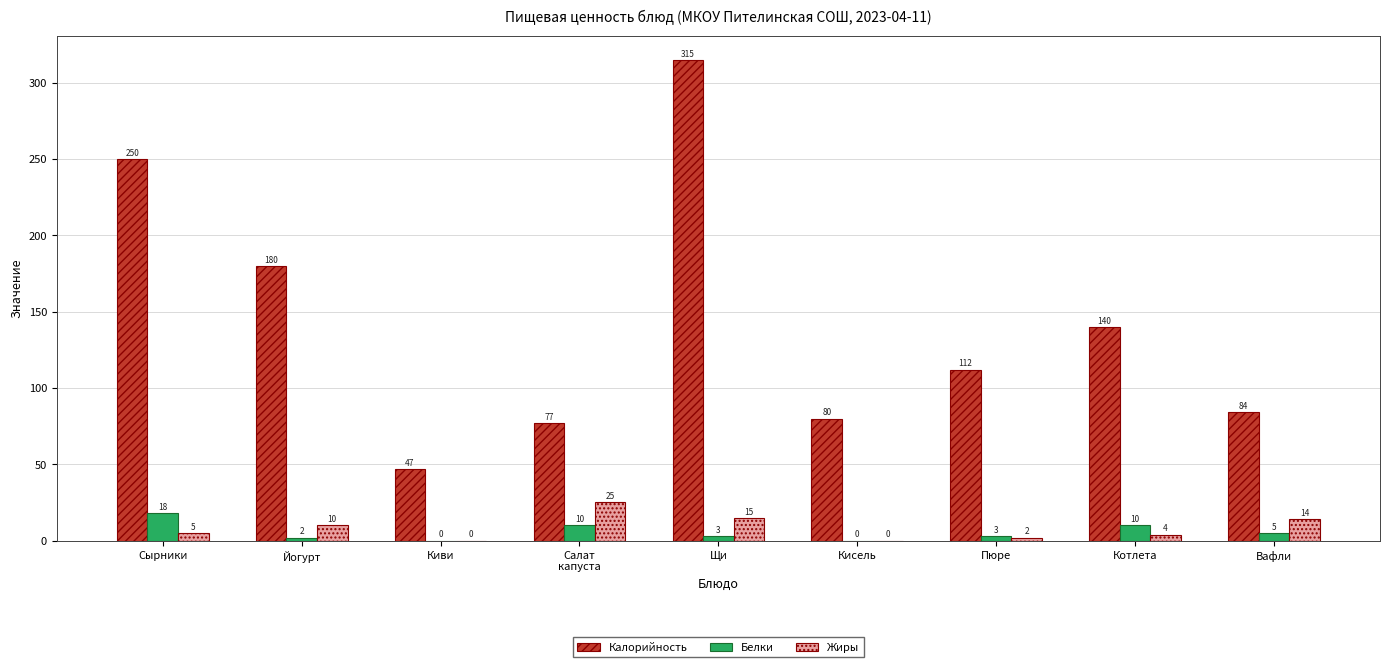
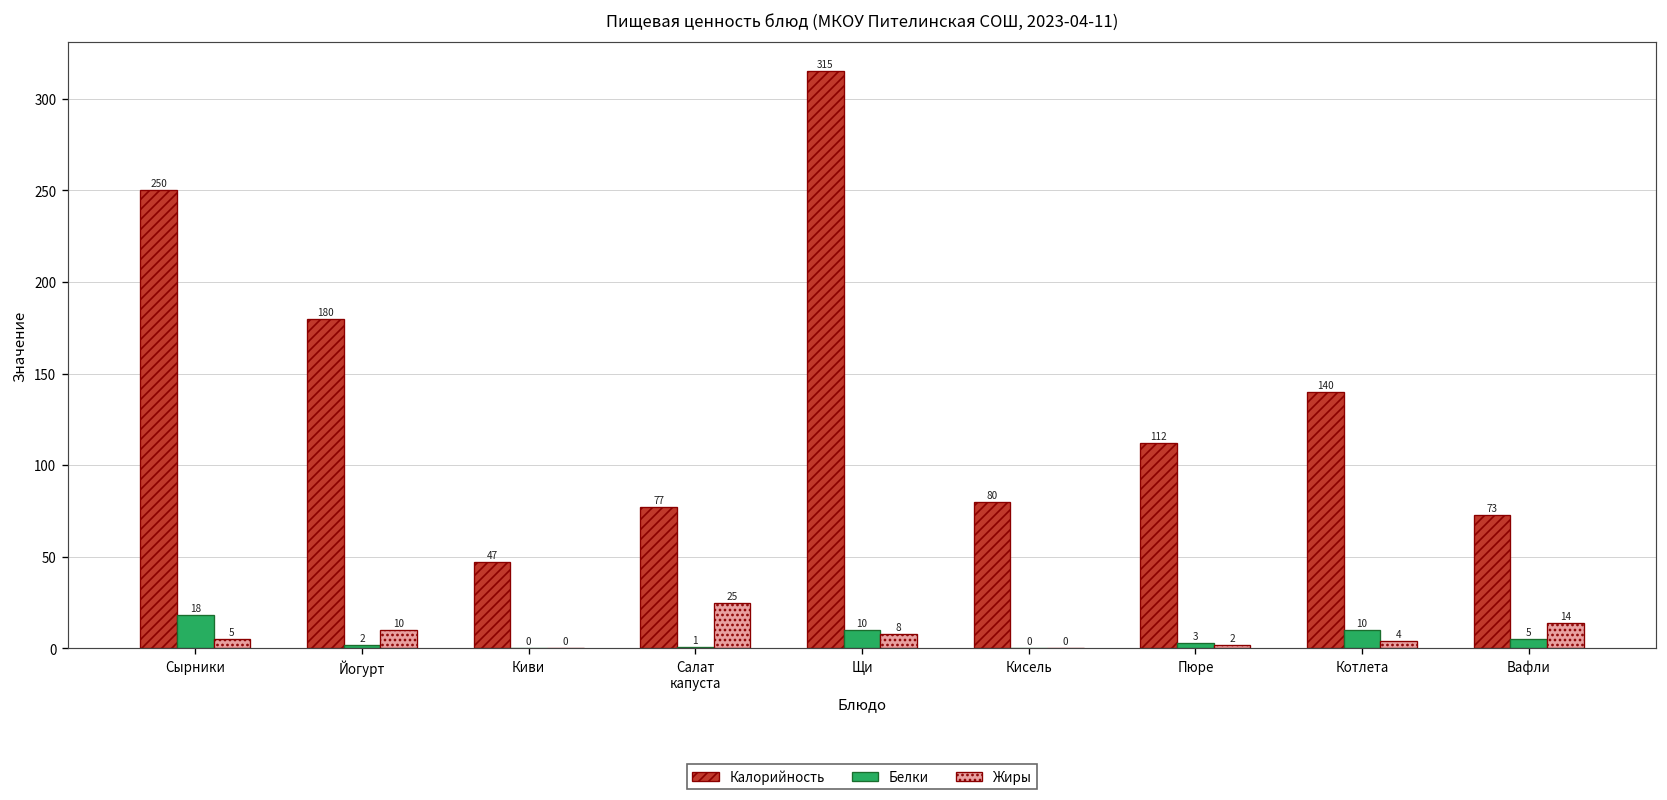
Белки, Салат капуста: 10 -> 1
Белки, Щи: 3 -> 10
Жиры, Щи: 15 -> 8
Калорийность, Вафли: 84 -> 73
